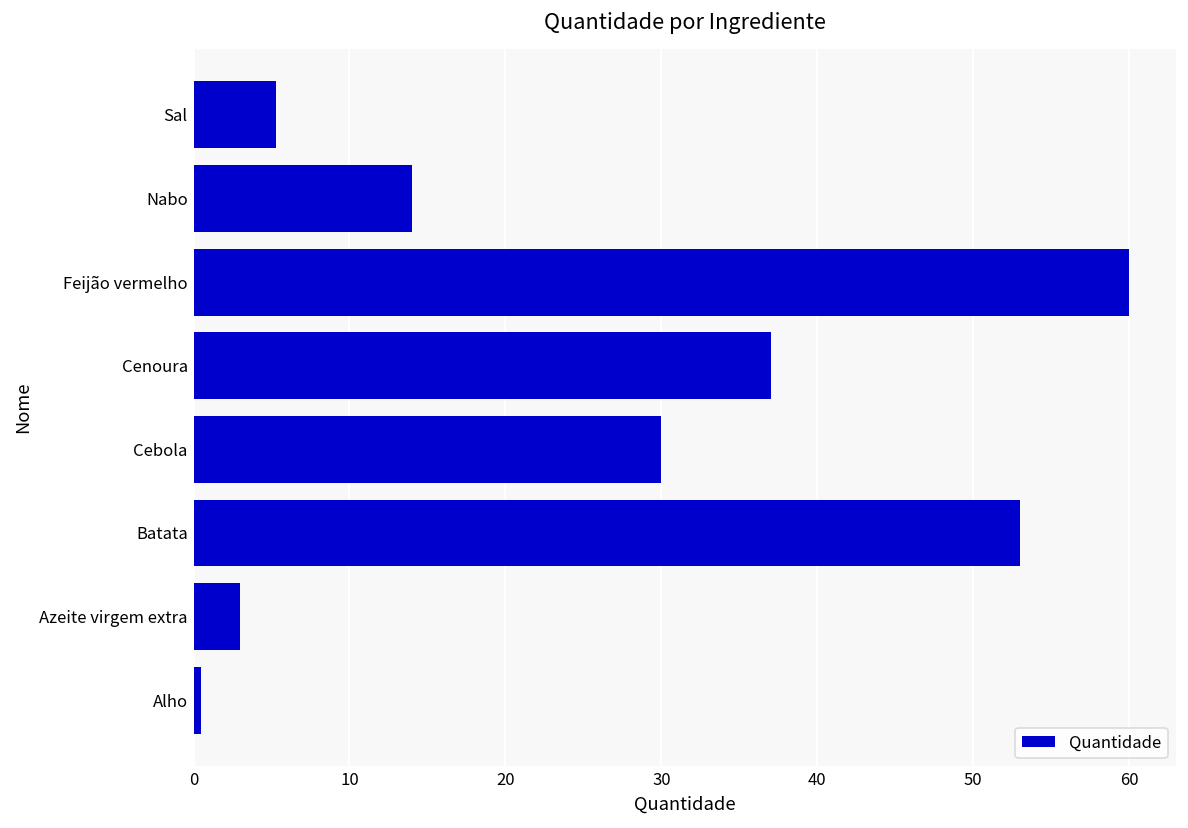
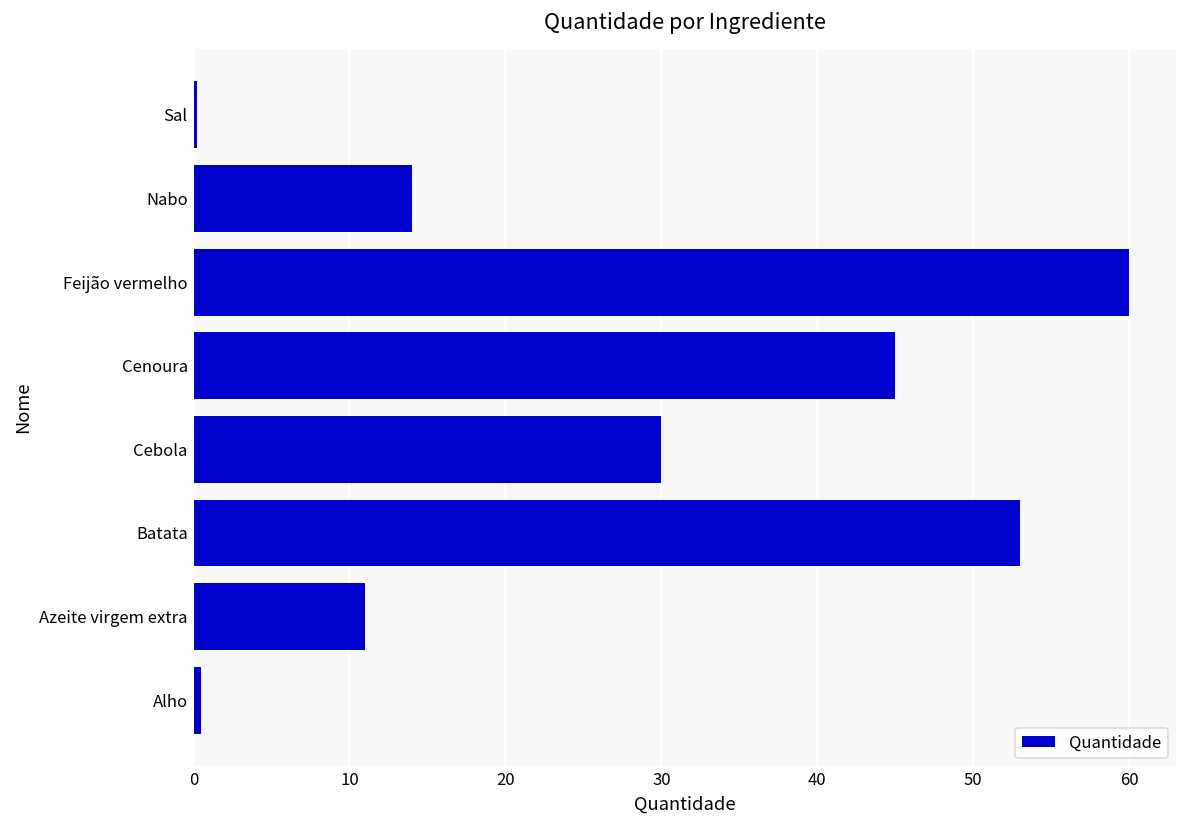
Sal: 5.3 -> 0.2
Cenoura: 37 -> 45
Azeite virgem extra: 3 -> 11
